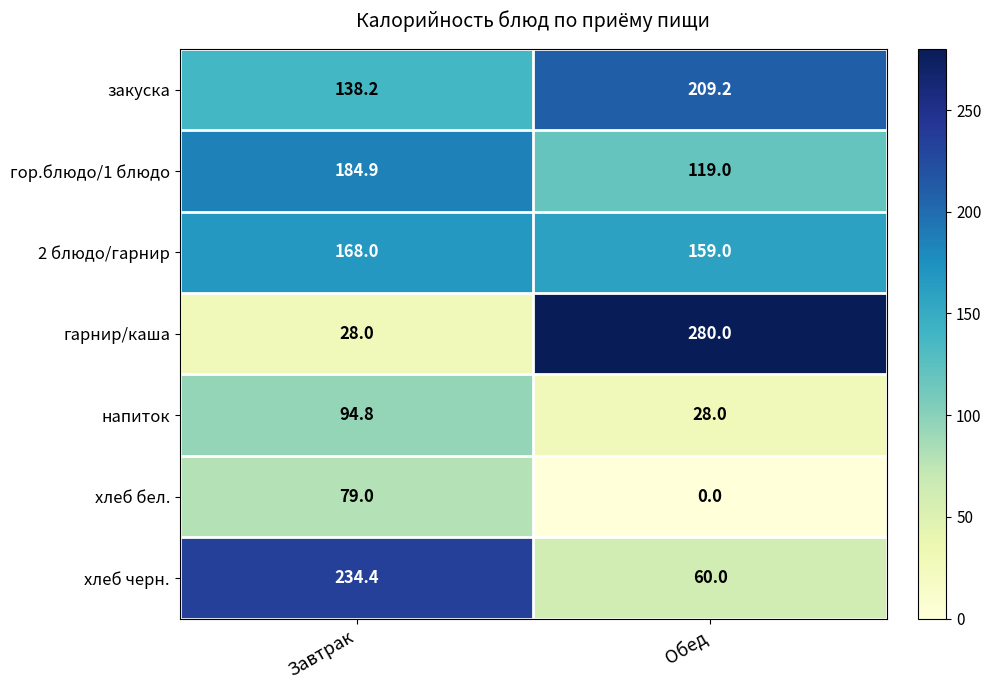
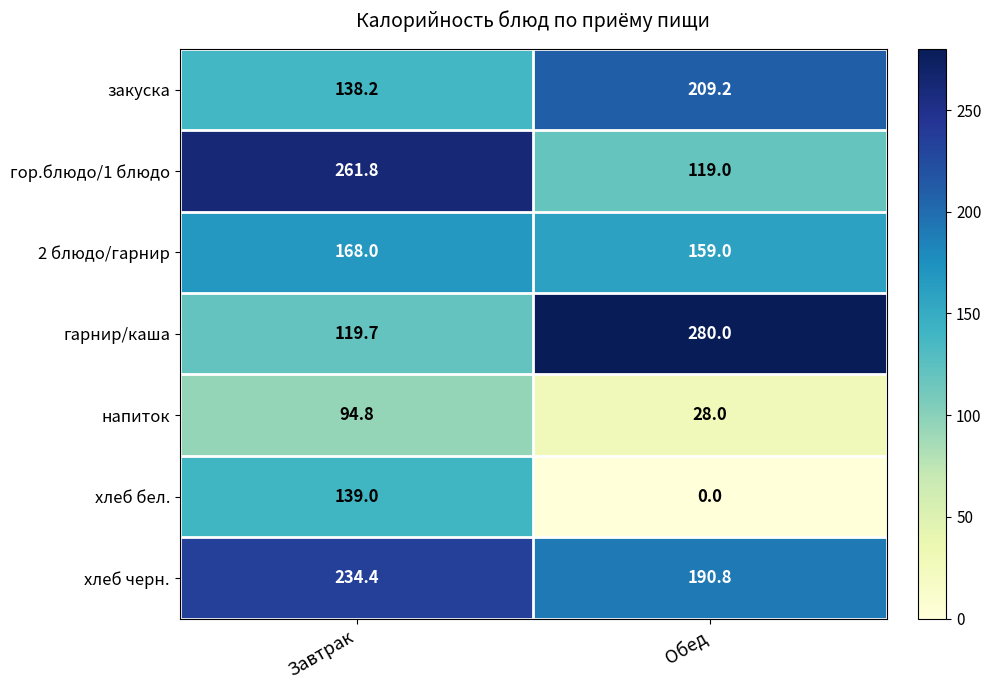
гор.блюдо/1 блюдо, Завтрак: 184.9 -> 261.8
гарнир/каша, Завтрак: 28.0 -> 119.7
хлеб бел., Завтрак: 79.0 -> 139.0
хлеб черн., Обед: 60.0 -> 190.8
